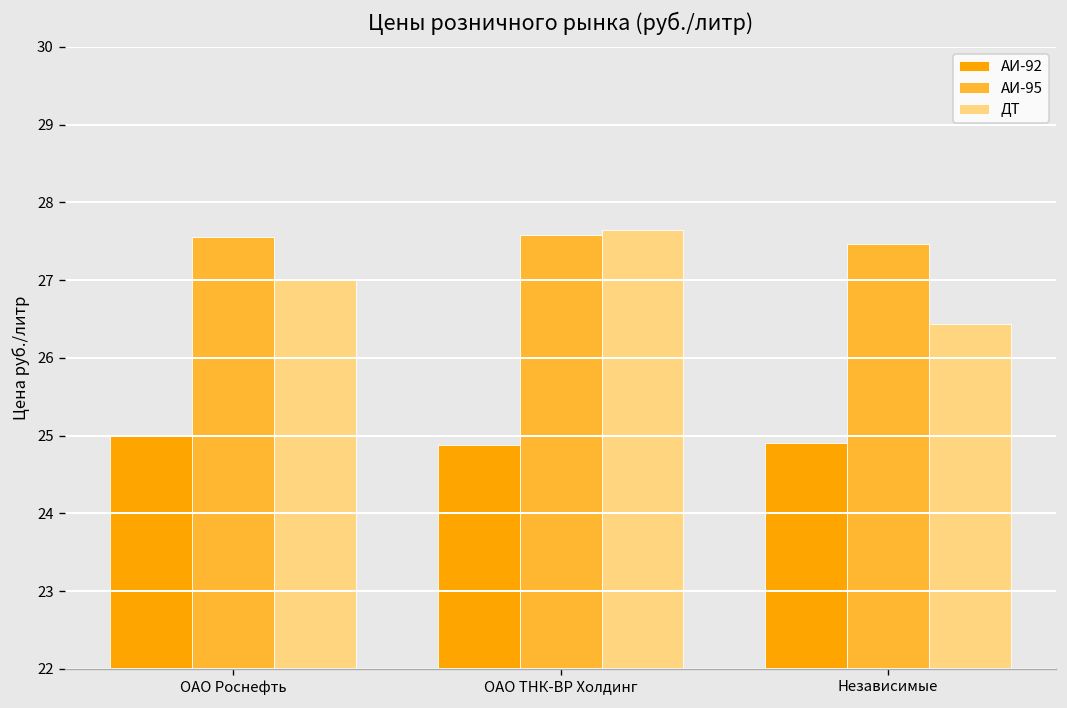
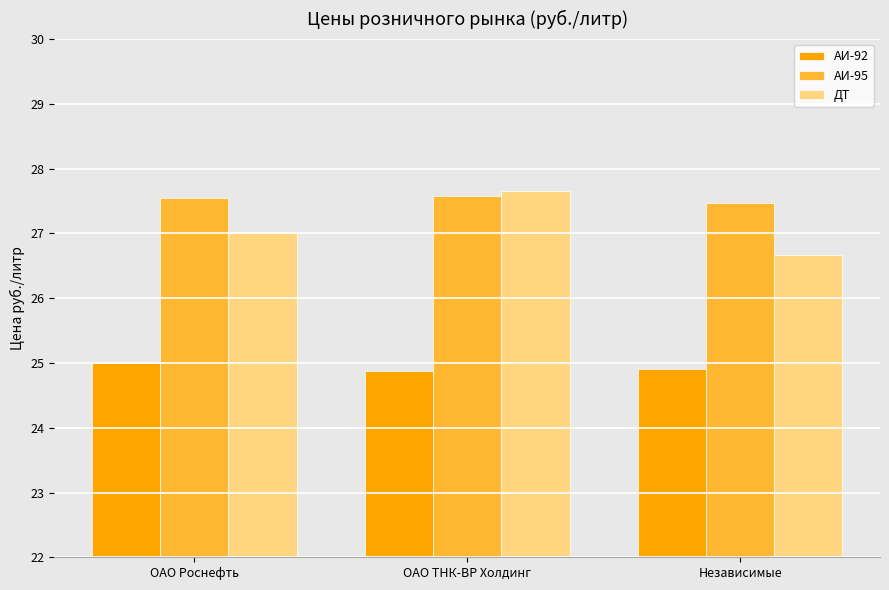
ДТ, Независимые: 26.4 -> 26.7
